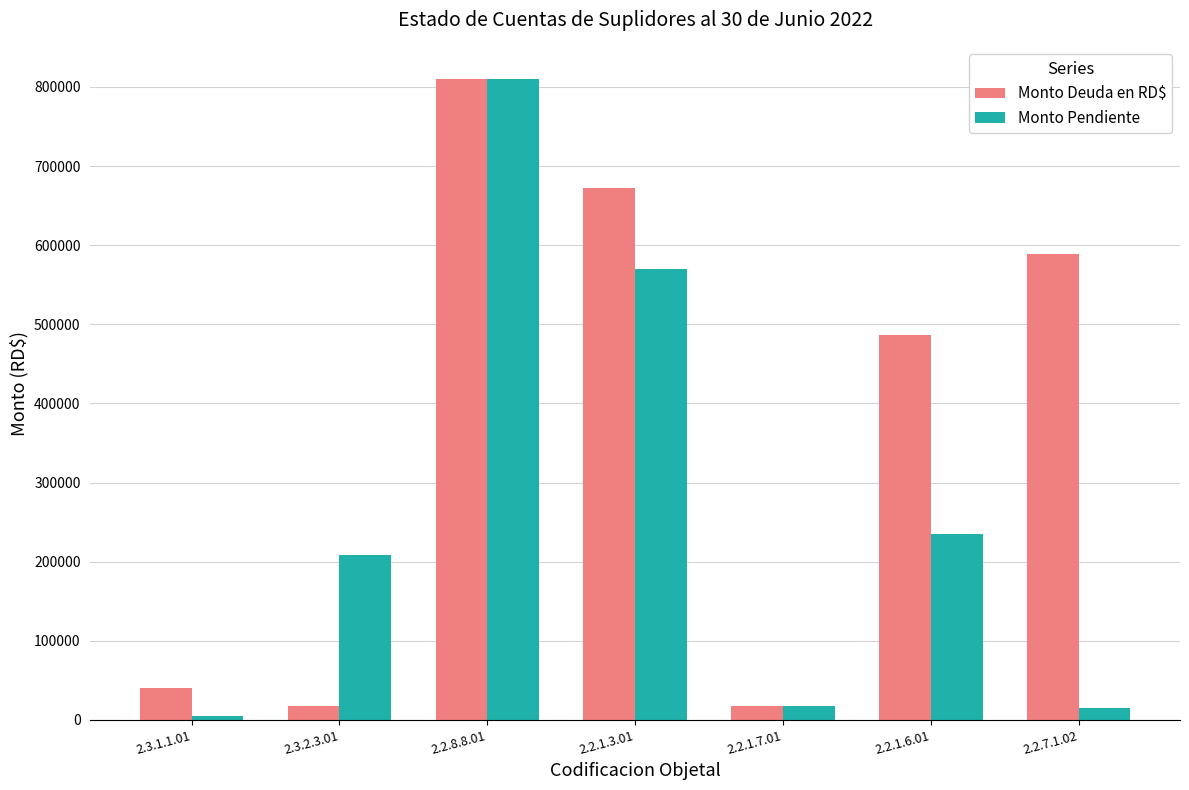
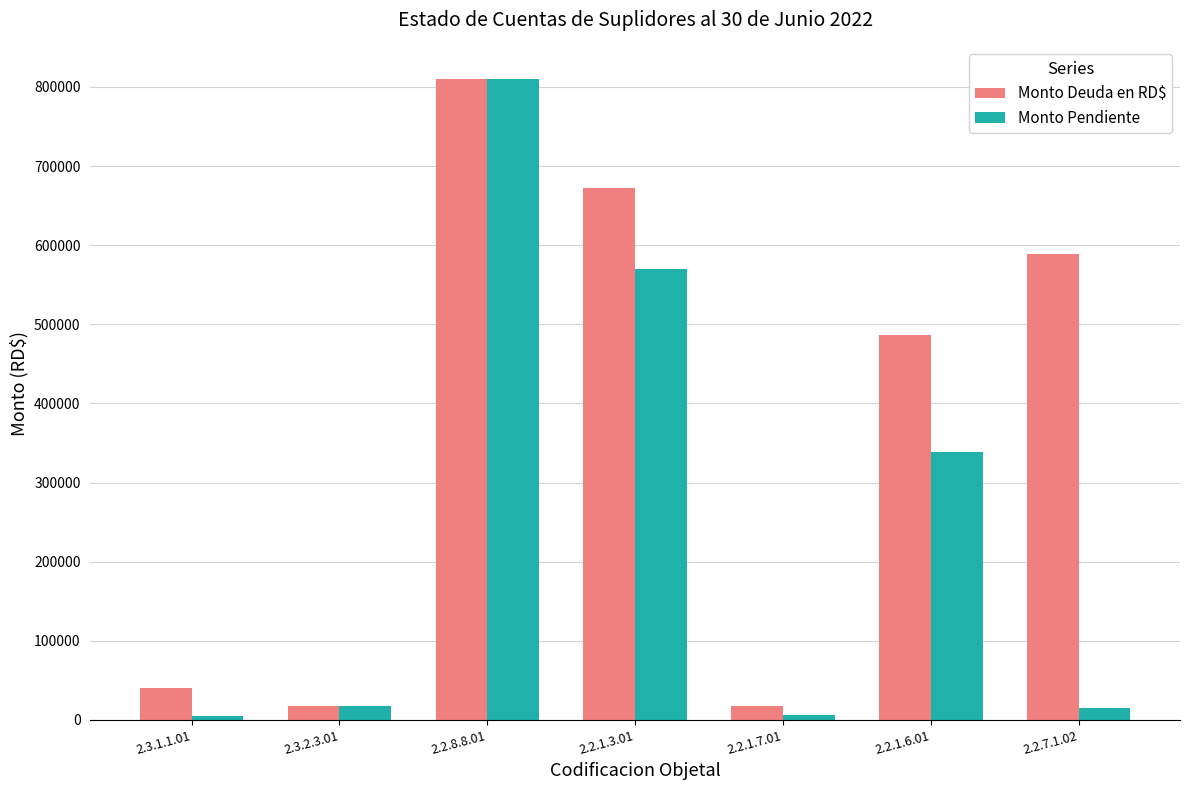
Monto Pendiente, 2.3.2.3.01: 210000 -> 20000
Monto Pendiente, 2.2.1.7.01: 20000 -> 10000
Monto Pendiente, 2.2.1.6.01: 230000 -> 340000
